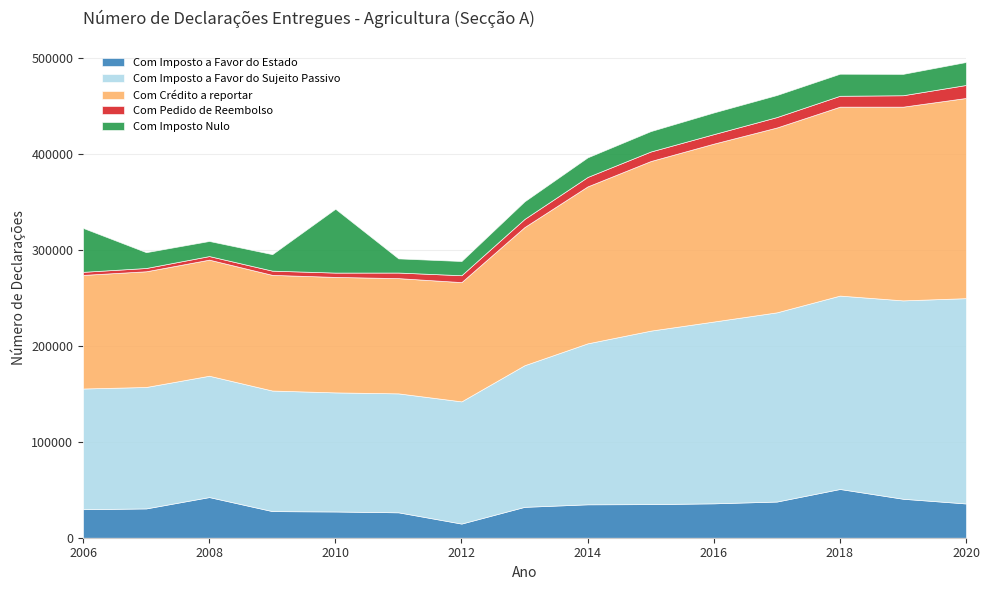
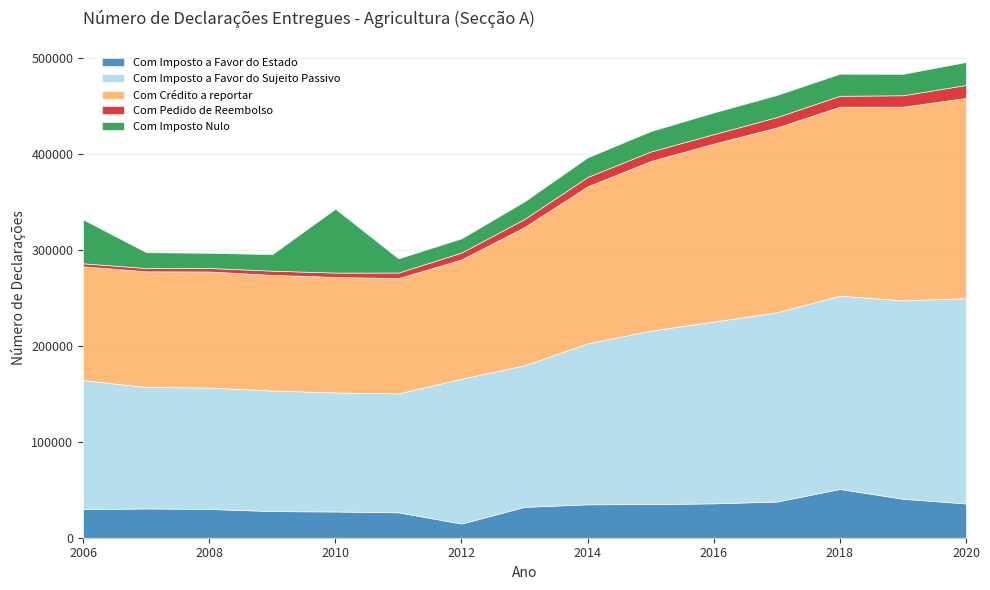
Com Imposto a Favor do Sujeito Passivo, 2006: 126000 -> 135000
Com Imposto a Favor do Estado, 2008: 40000 -> 30000
Com Imposto a Favor do Sujeito Passivo, 2012: 130000 -> 150000
